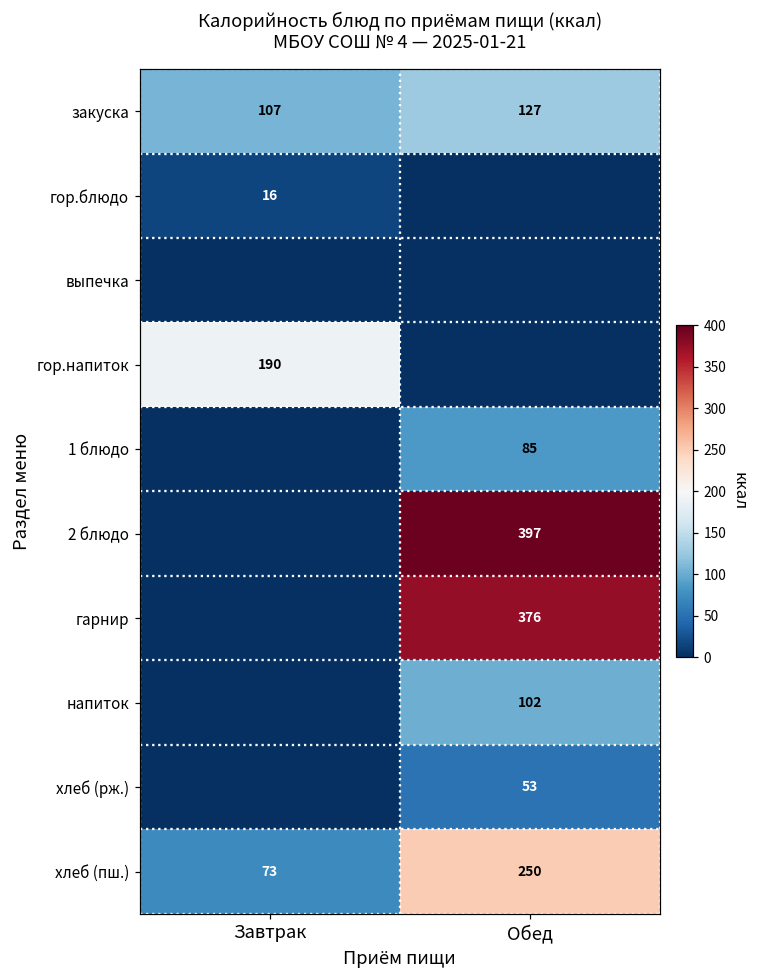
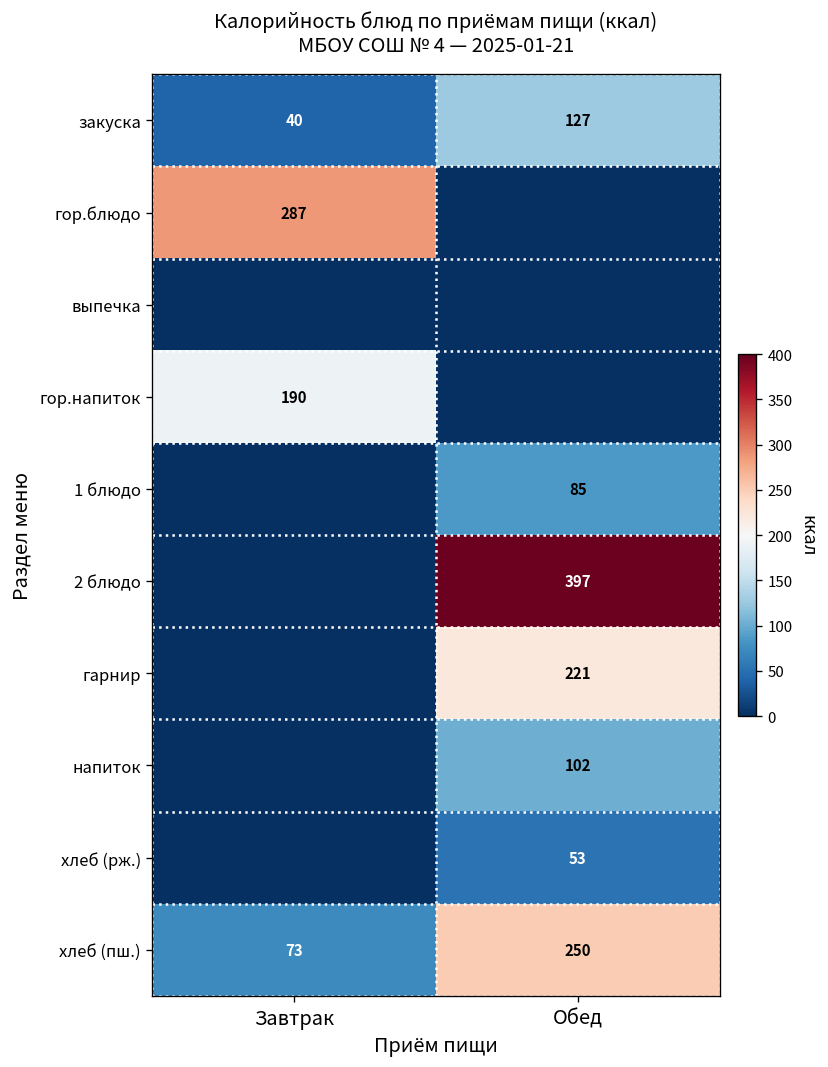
закуска, Завтрак: 107 -> 40
гор.блюдо, Завтрак: 16 -> 287
гарнир, Обед: 376 -> 221
